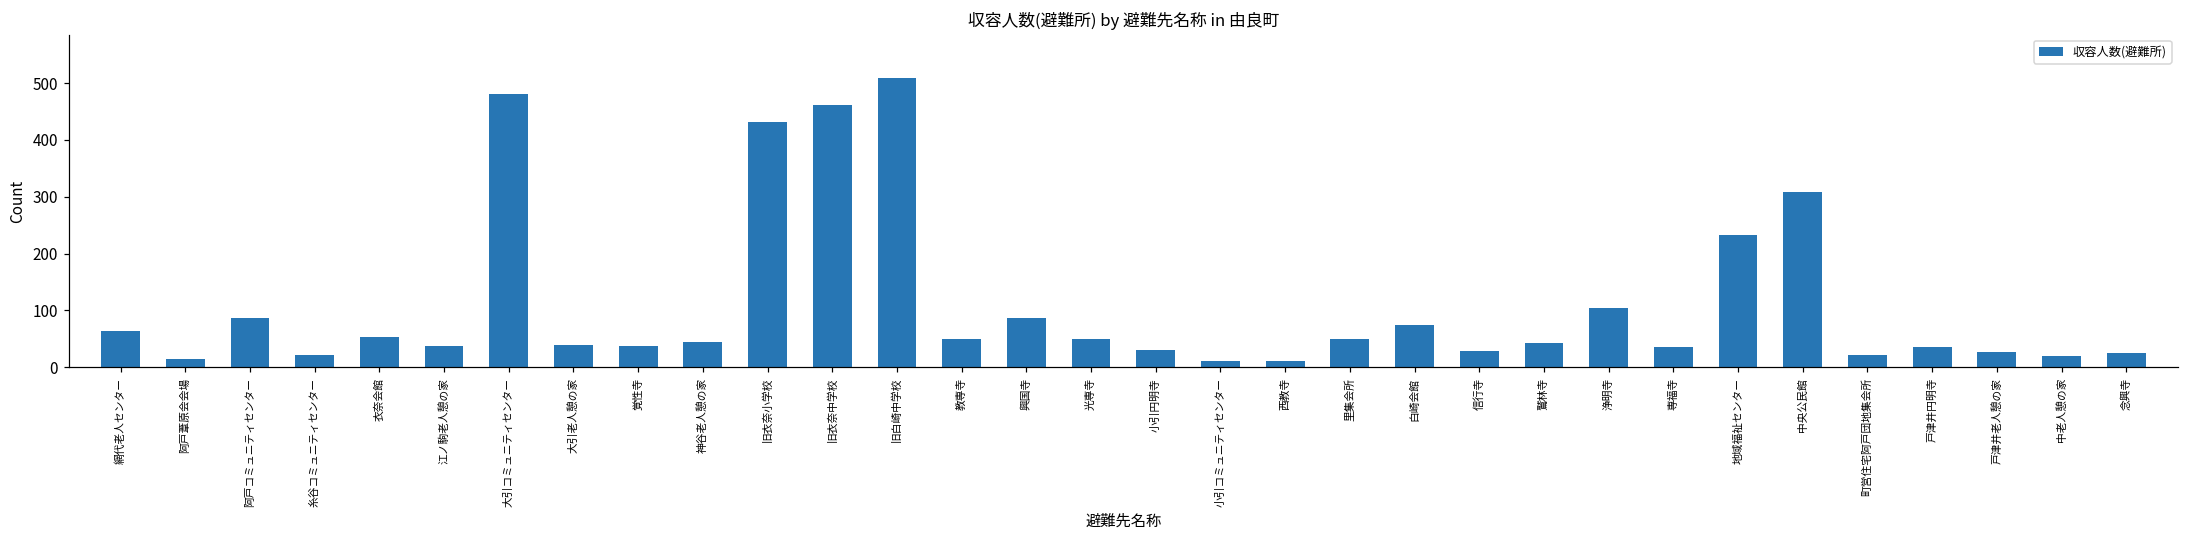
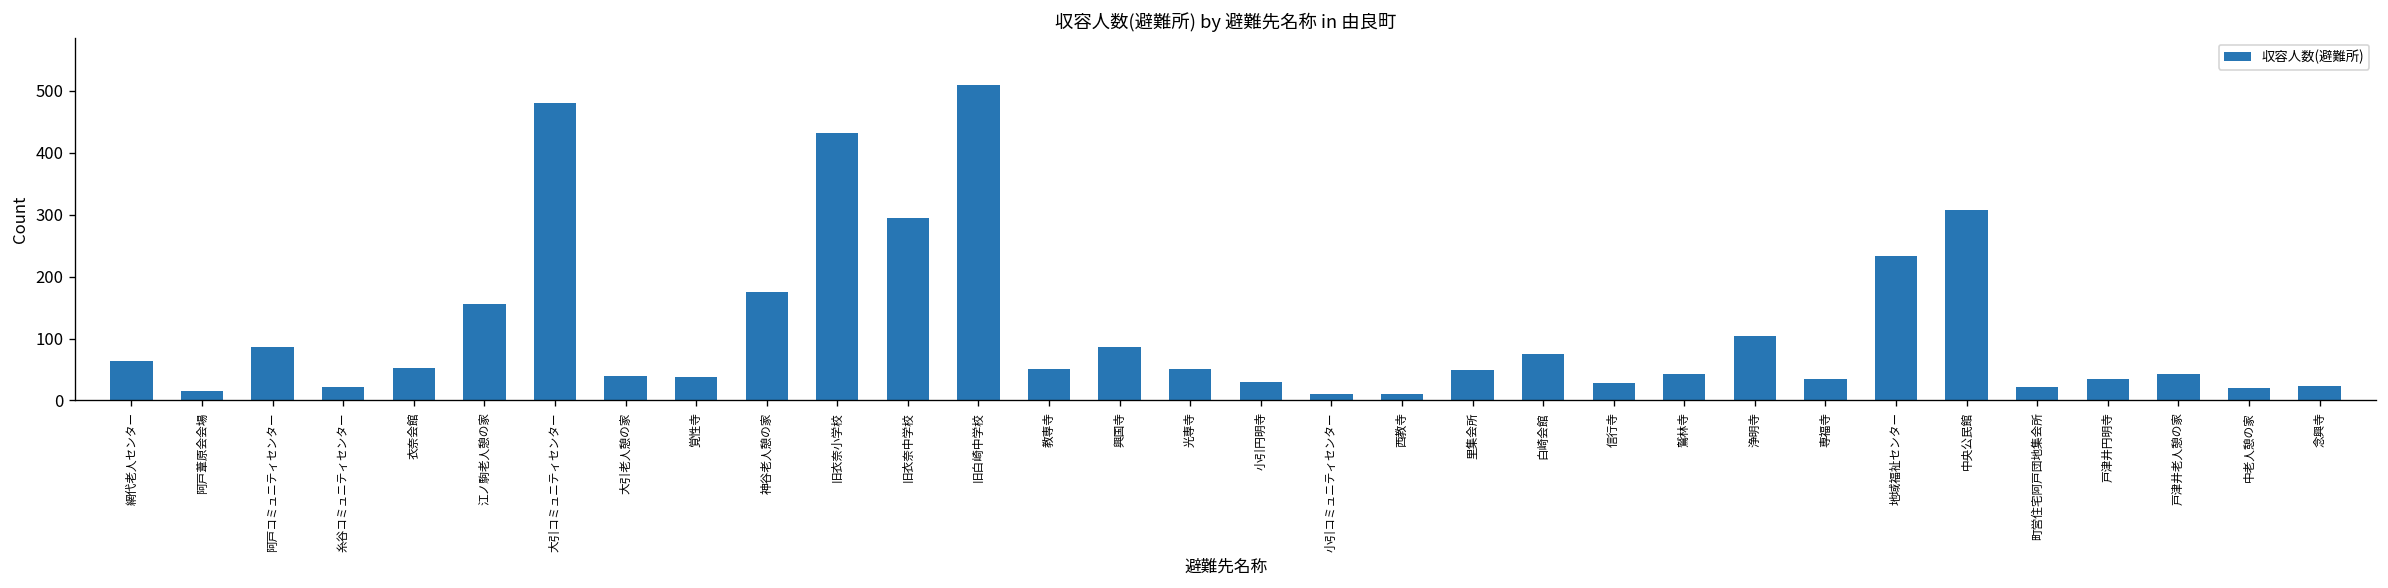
江ノ駒老人憩の家: 40 -> 160
神谷老人憩の家: 40 -> 180
旧衣奈中学校: 460 -> 290
戸津井老人憩の家: 30 -> 40
